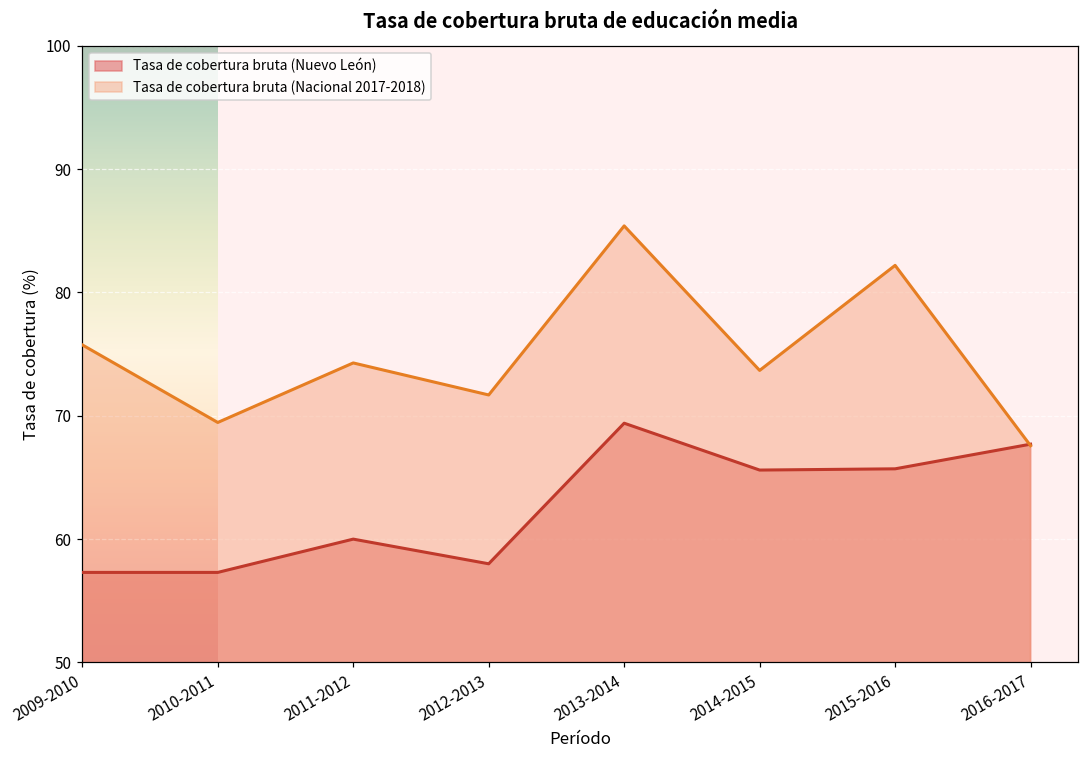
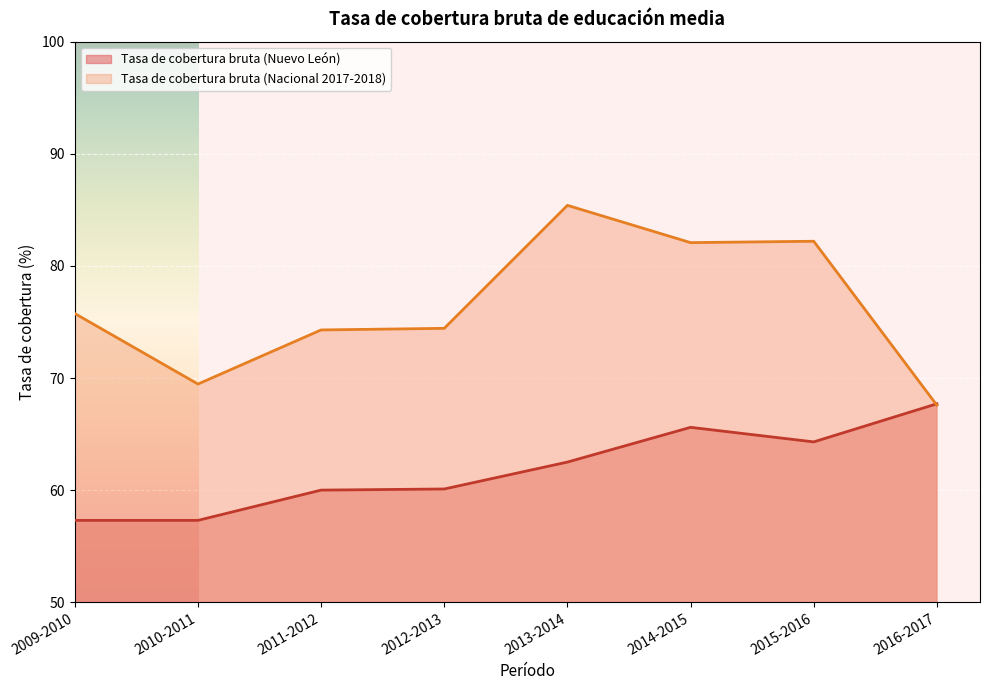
Tasa de cobertura bruta (Nuevo León), 2012-2013: 58.0 -> 60.1
Tasa de cobertura bruta (Nacional 2017-2018), 2012-2013: 71.7 -> 74.4
Tasa de cobertura bruta (Nuevo León), 2013-2014: 69.4 -> 62.5
Tasa de cobertura bruta (Nacional 2017-2018), 2014-2015: 73.7 -> 82.1
Tasa de cobertura bruta (Nuevo León), 2015-2016: 65.7 -> 64.3
